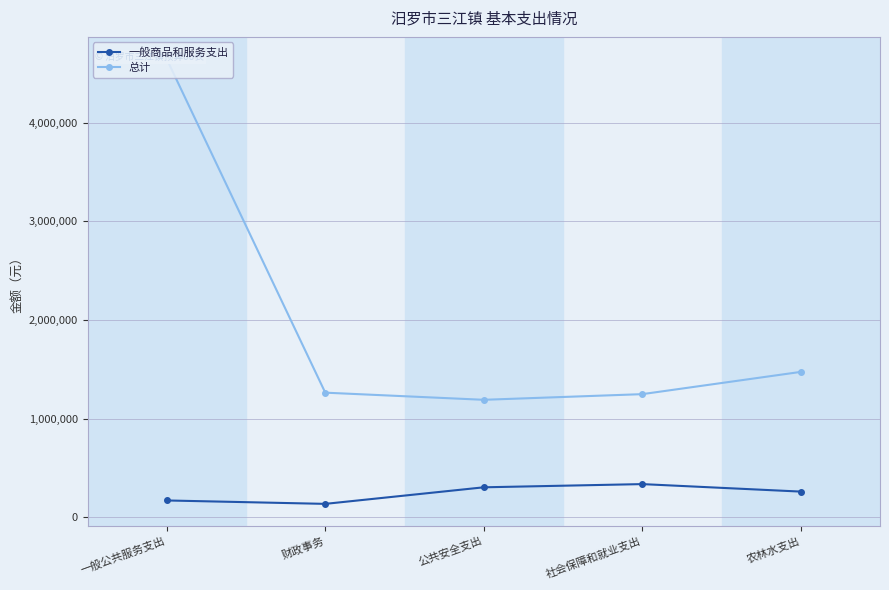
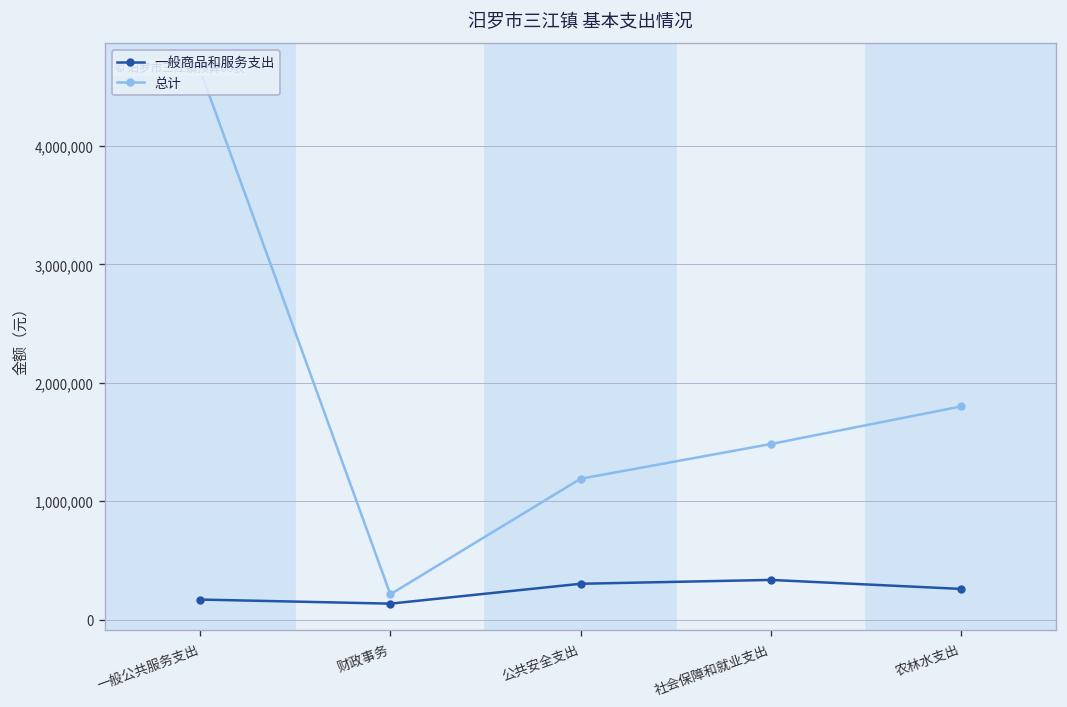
总计, 财政事务: 1,300,000 -> 200,000
总计, 社会保障和就业支出: 1,200,000 -> 1,500,000
总计, 农林水支出: 1,500,000 -> 1,800,000
